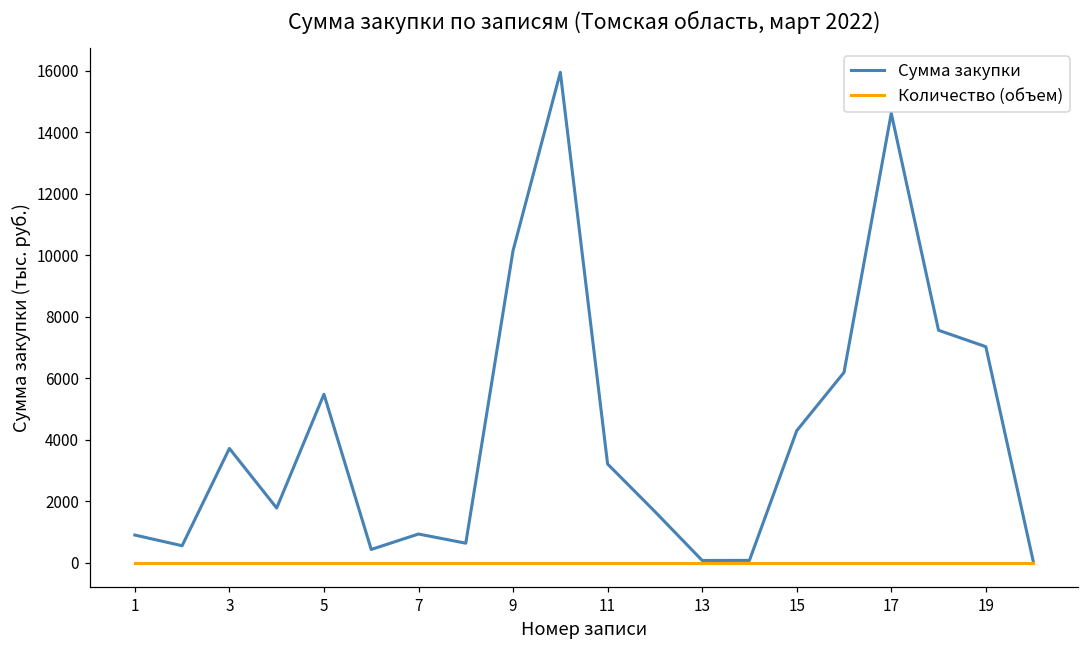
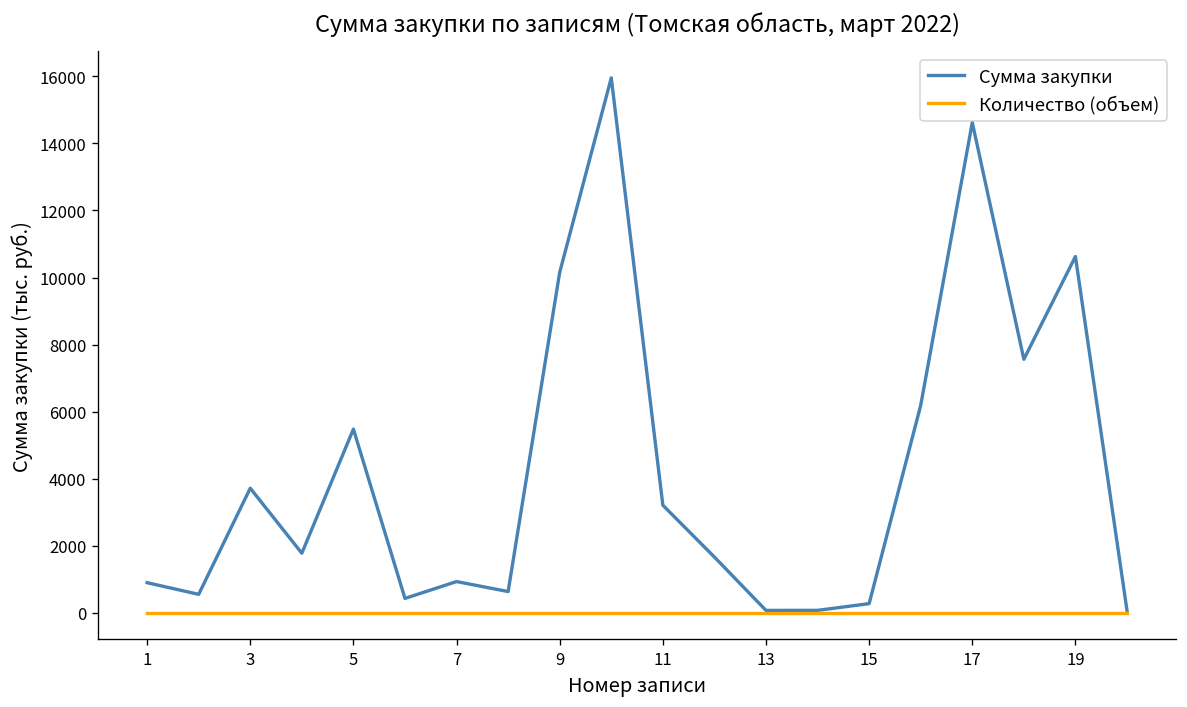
Сумма закупки, 15: 4300 -> 300
Сумма закупки, 19: 7000 -> 10600
